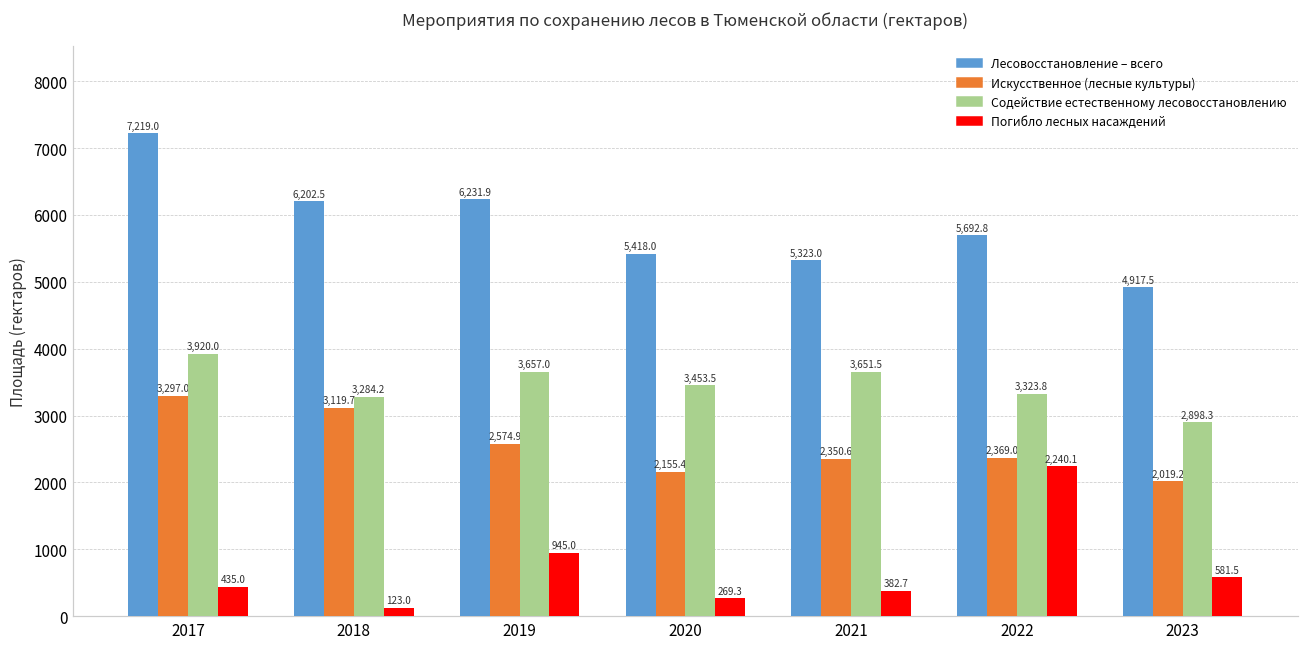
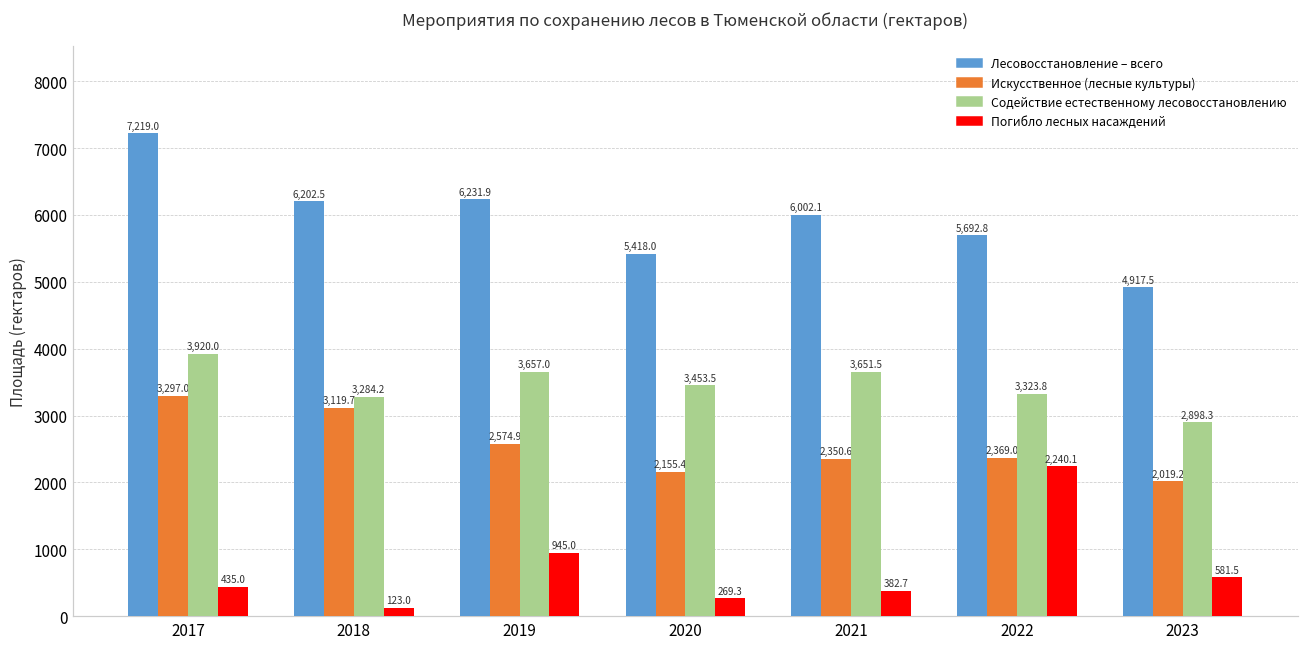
Лесовосстановление – всего, 2021: 5,323.0 -> 6,002.1
